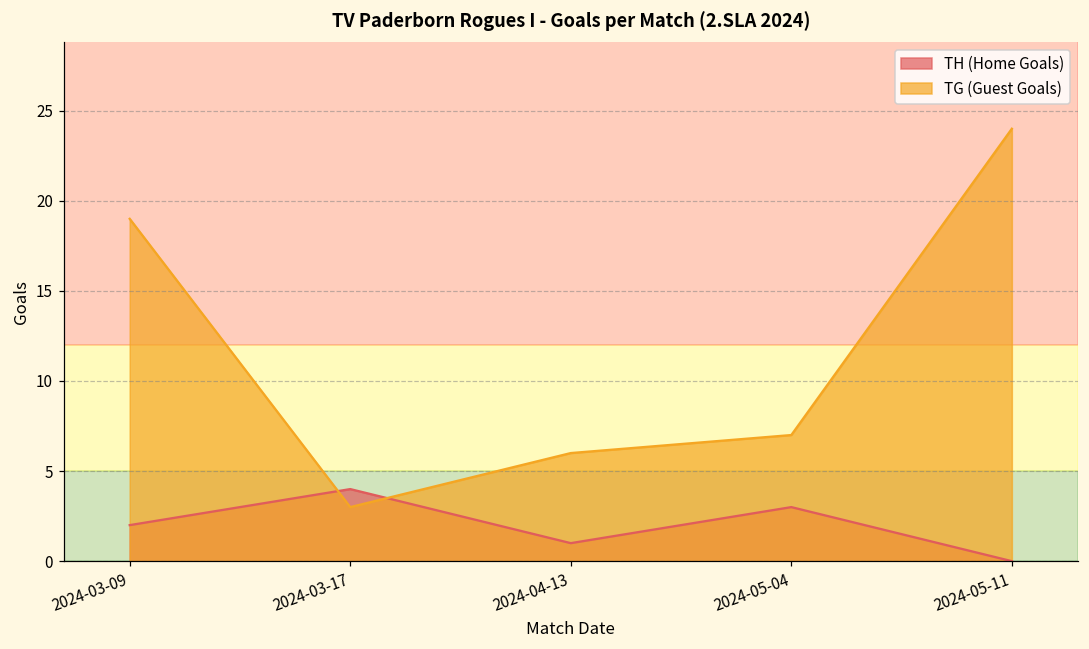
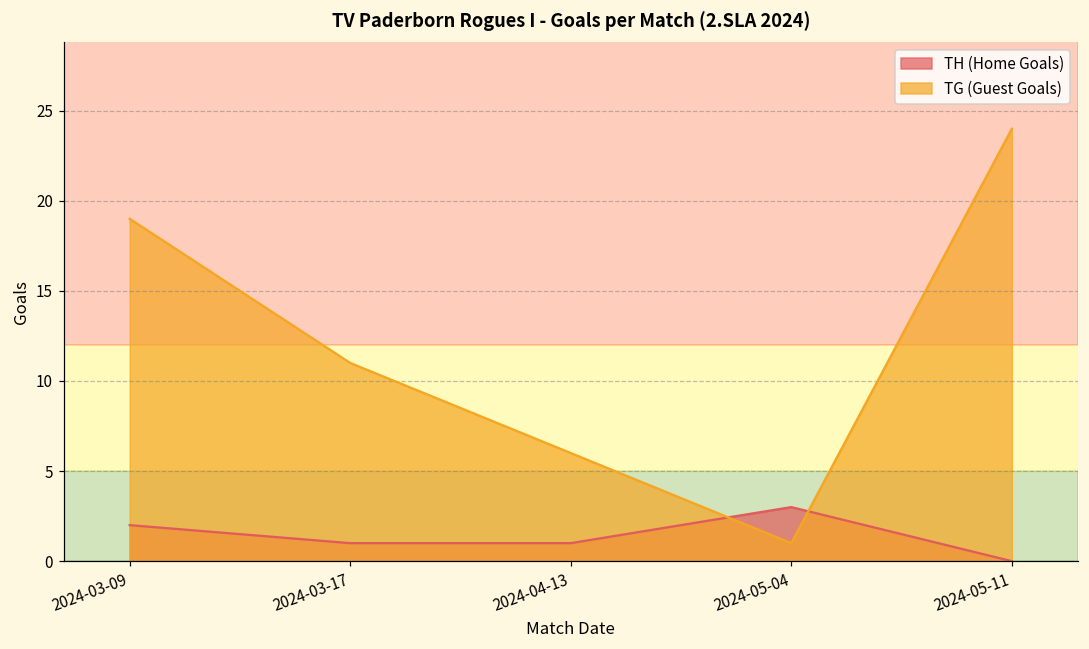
TH (Home Goals), 2024-03-17: 4 -> 1
TG (Guest Goals), 2024-03-17: 3 -> 11
TG (Guest Goals), 2024-05-04: 7 -> 1
